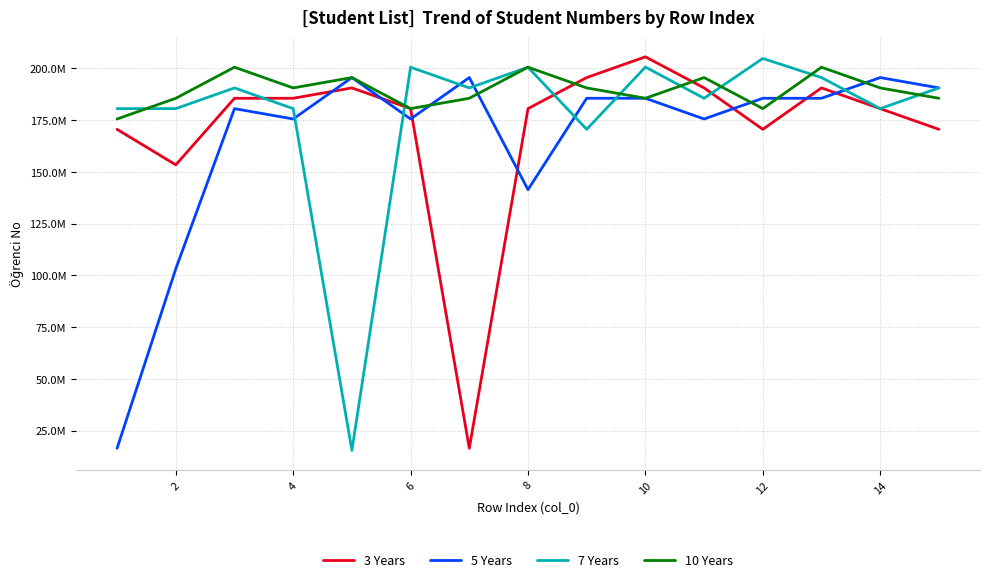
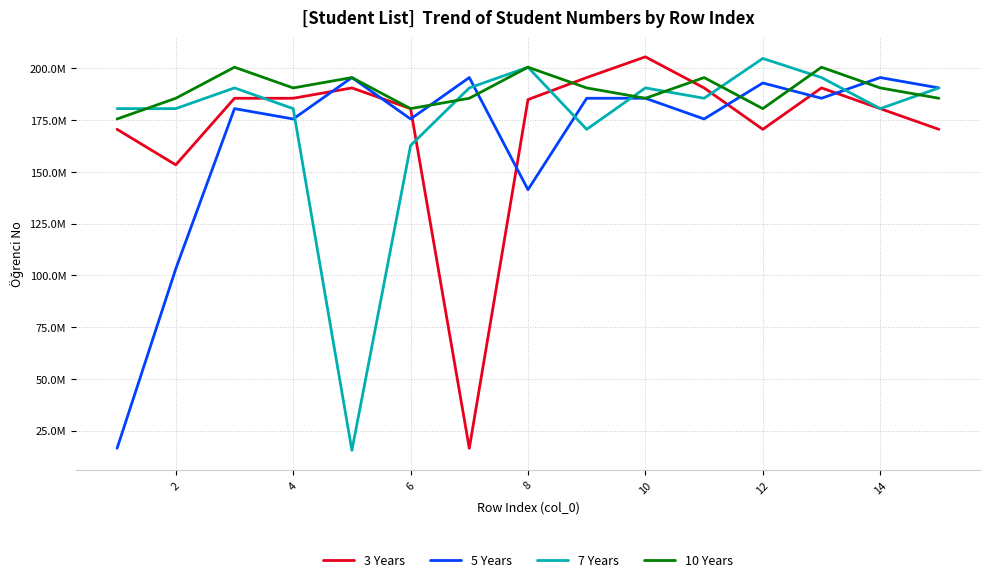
7 Years, 6: 201000000 -> 163000000
3 Years, 8: 181000000 -> 185000000
7 Years, 10: 201000000 -> 191000000
5 Years, 12: 186000000 -> 193000000
